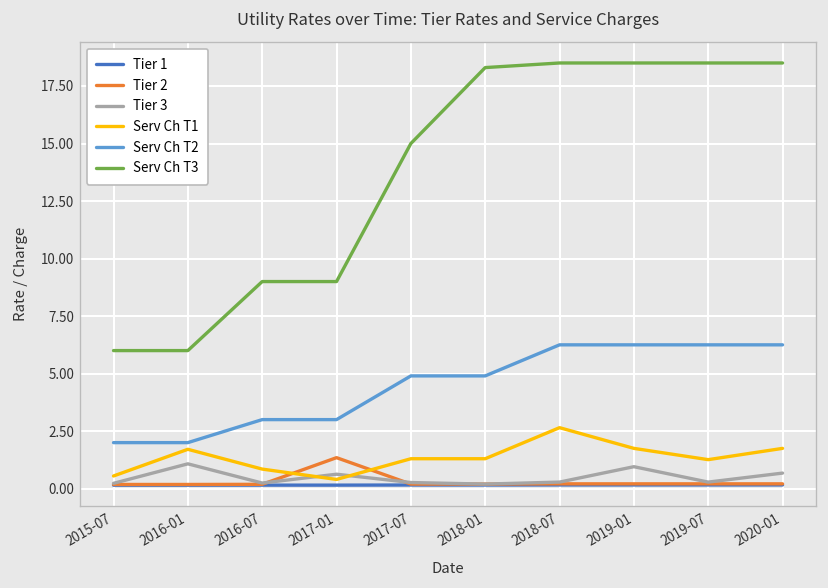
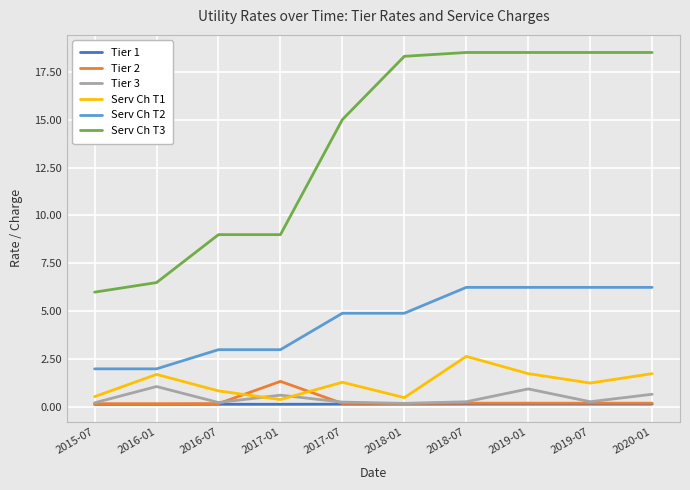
Serv Ch T3, 2016-01: 6.0 -> 6.5
Serv Ch T1, 2018-01: 1.3 -> 0.5
